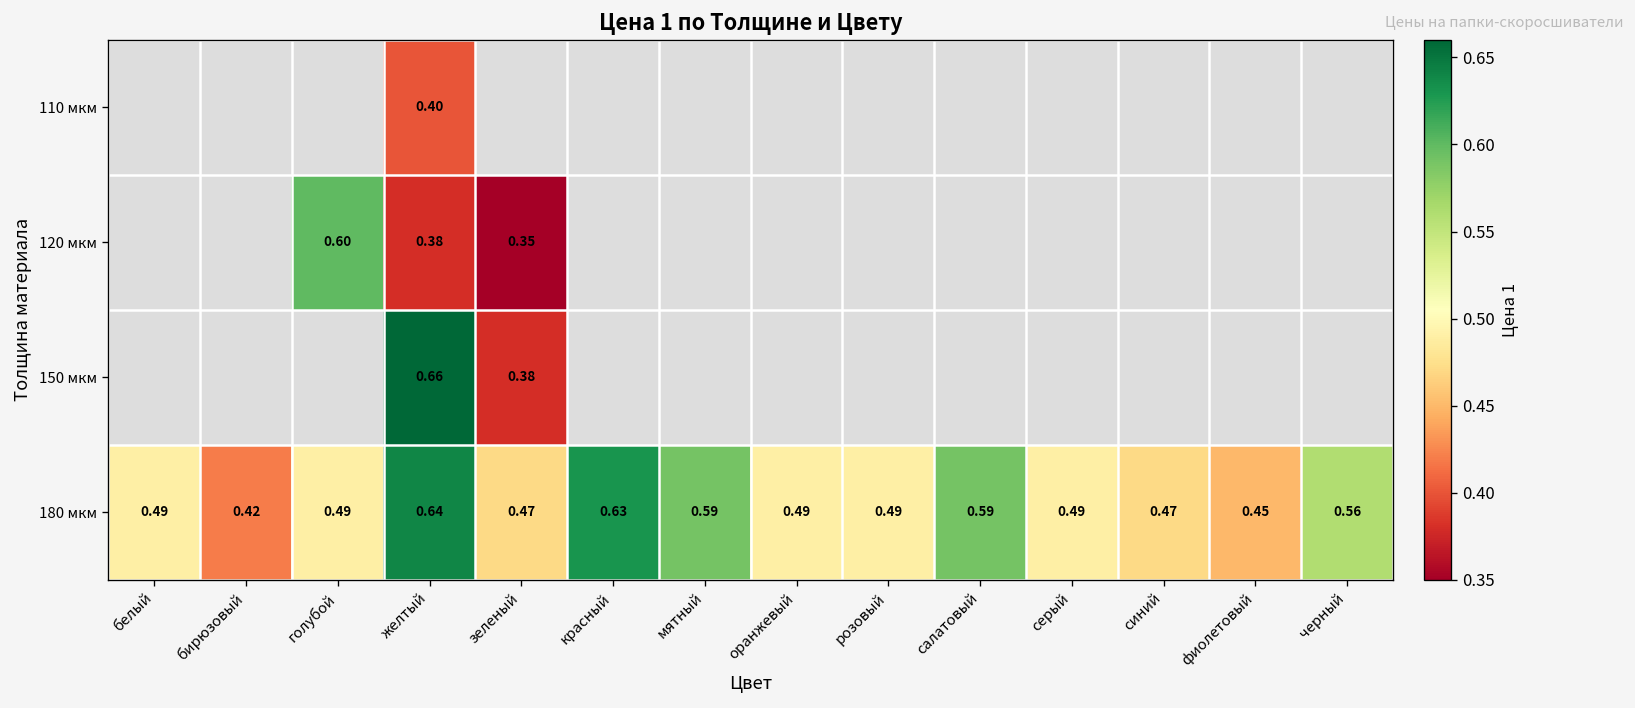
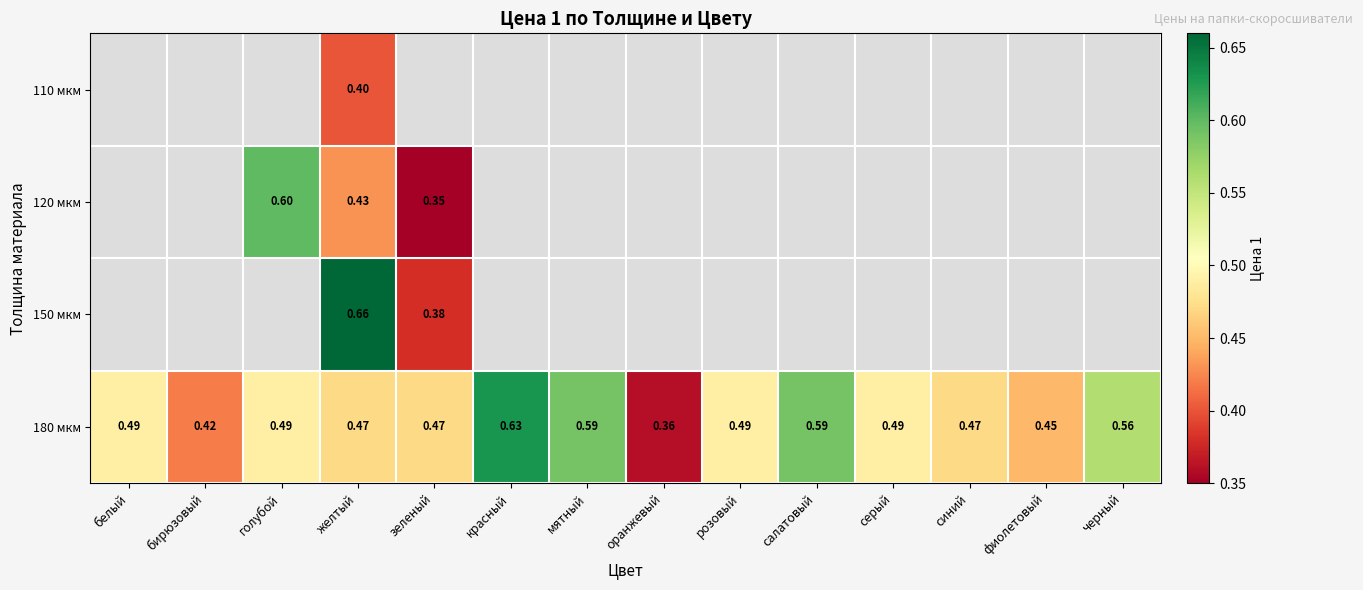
120 мкм, желтый: 0.38 -> 0.43
180 мкм, желтый: 0.64 -> 0.47
180 мкм, оранжевый: 0.49 -> 0.36
